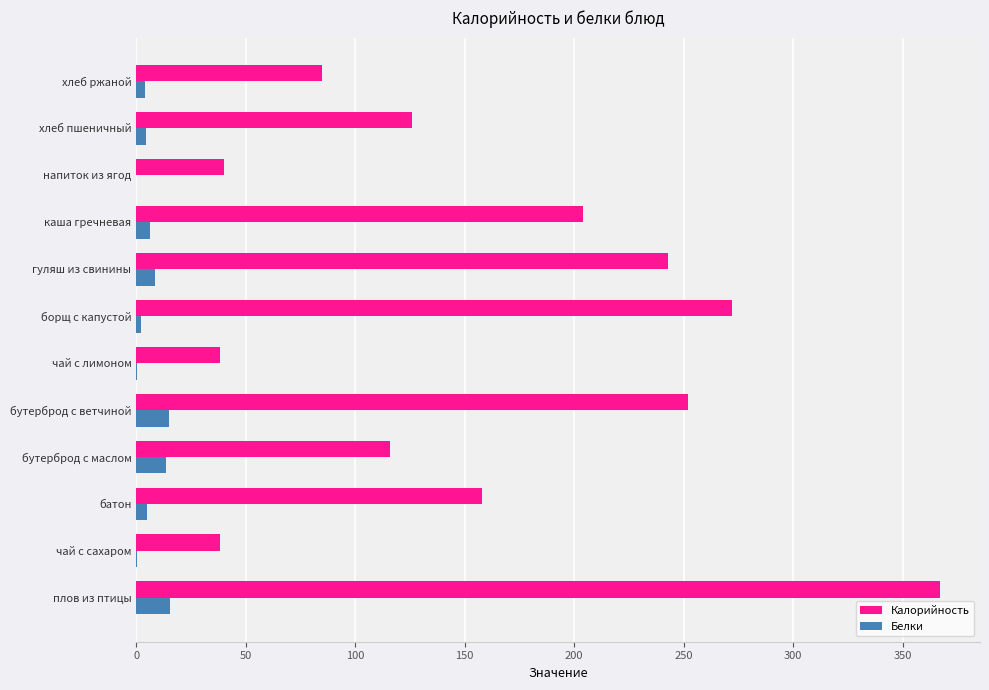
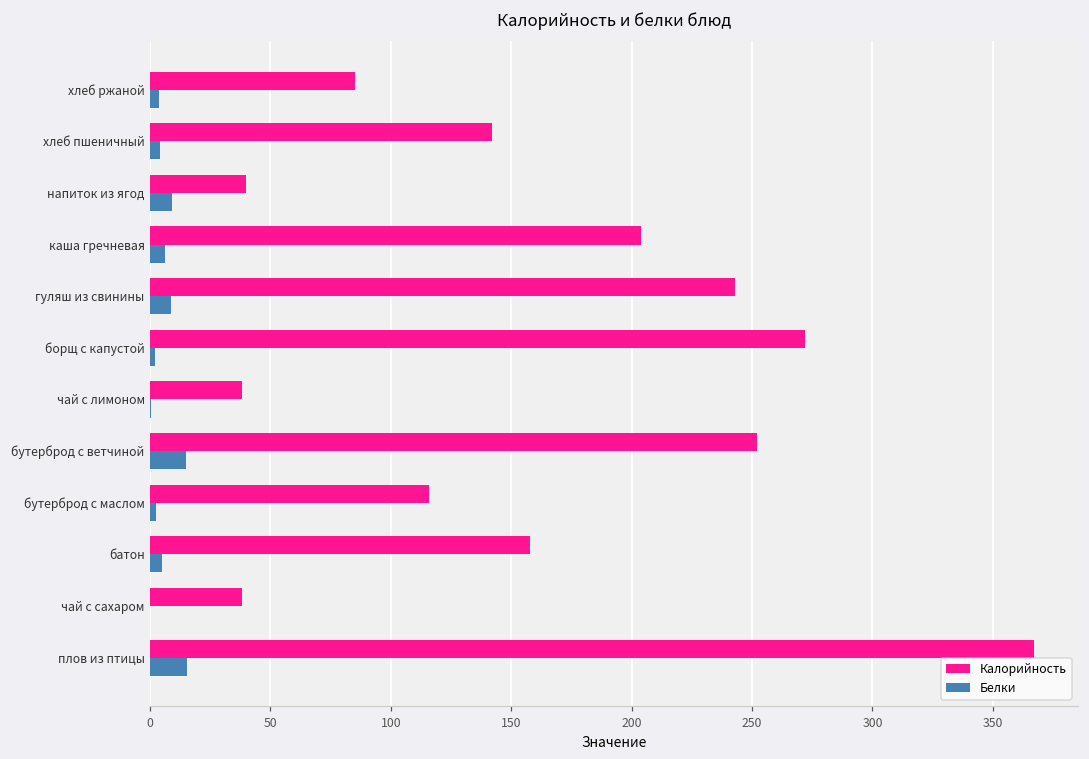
Калорийность, хлеб пшеничный: 126 -> 142
Белки, напиток из ягод: 0 -> 9
Белки, бутерброд с маслом: 13 -> 2
